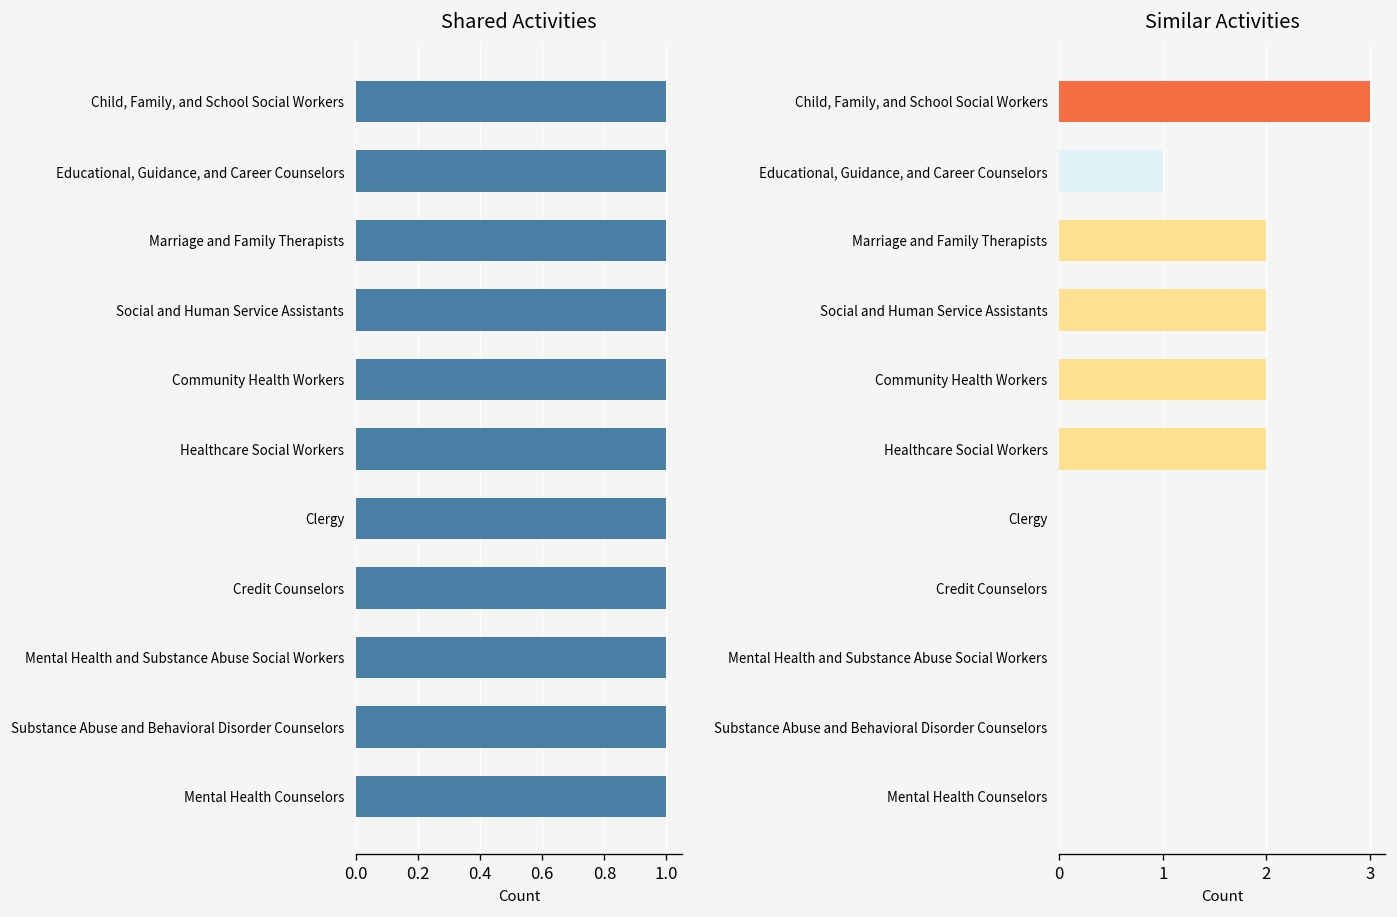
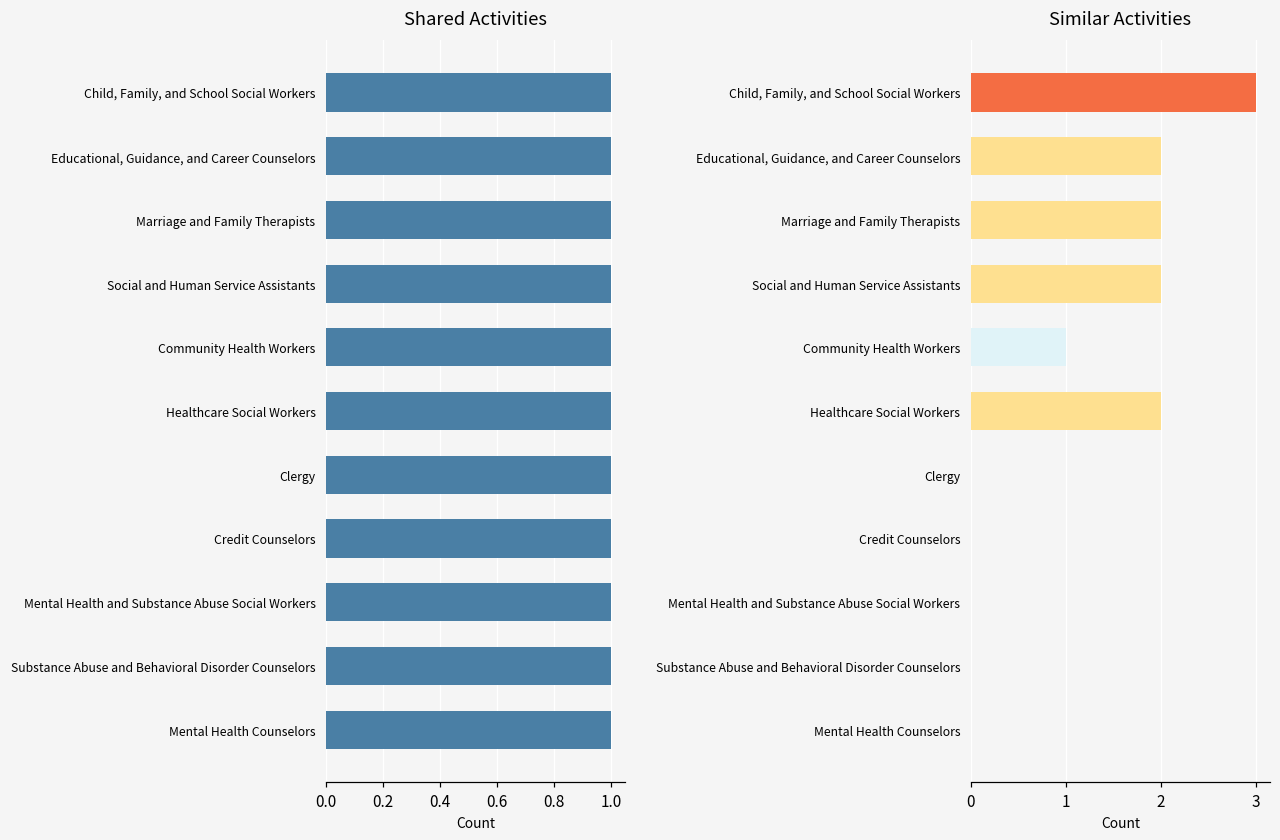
Similar Activities, Educational, Guidance, and Career Counselors: 1 -> 2
Similar Activities, Community Health Workers: 2 -> 1
